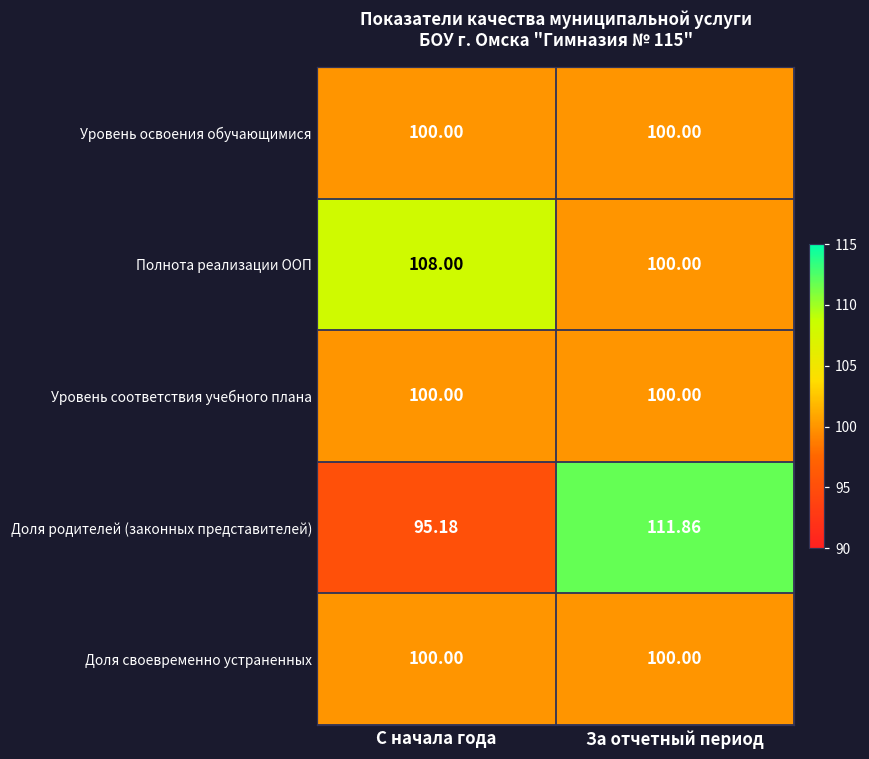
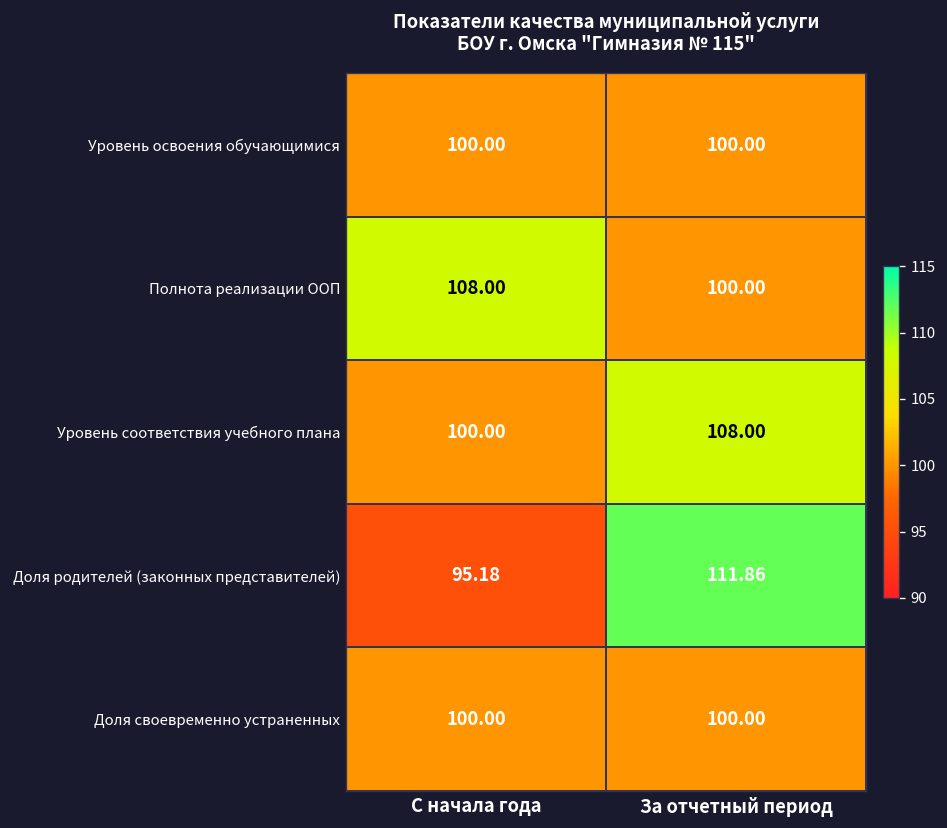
Уровень соответствия учебного плана, За отчетный период: 100.00 -> 108.00
